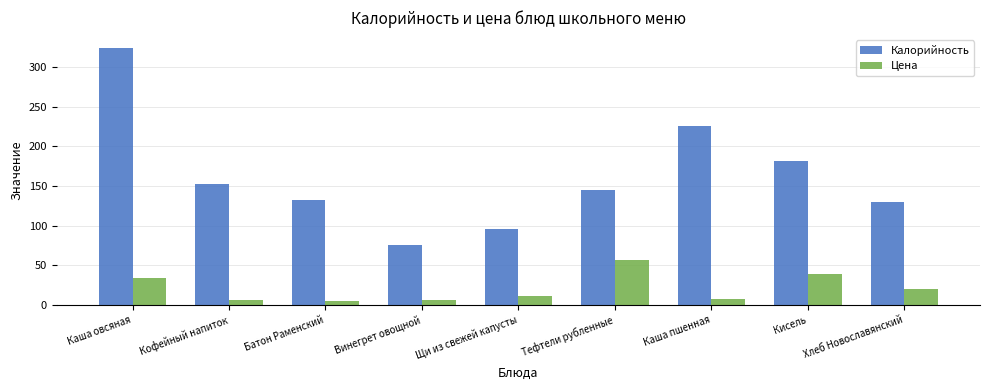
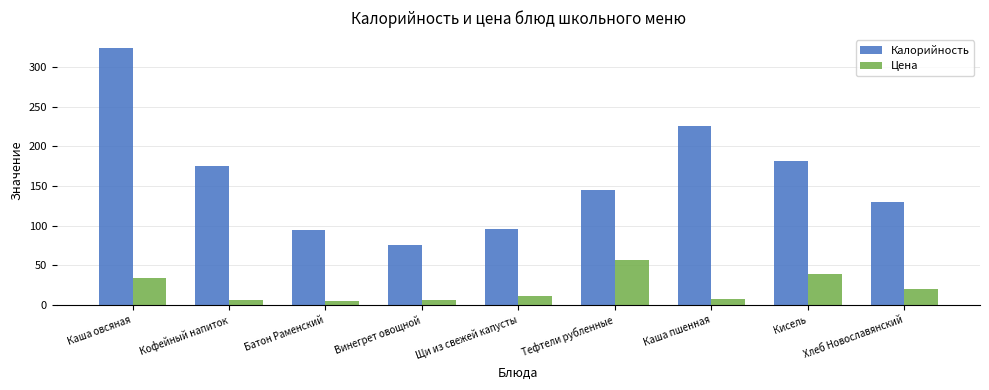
Калорийность, Кофейный напиток: 150 -> 170
Калорийность, Батон Раменский: 130 -> 90
